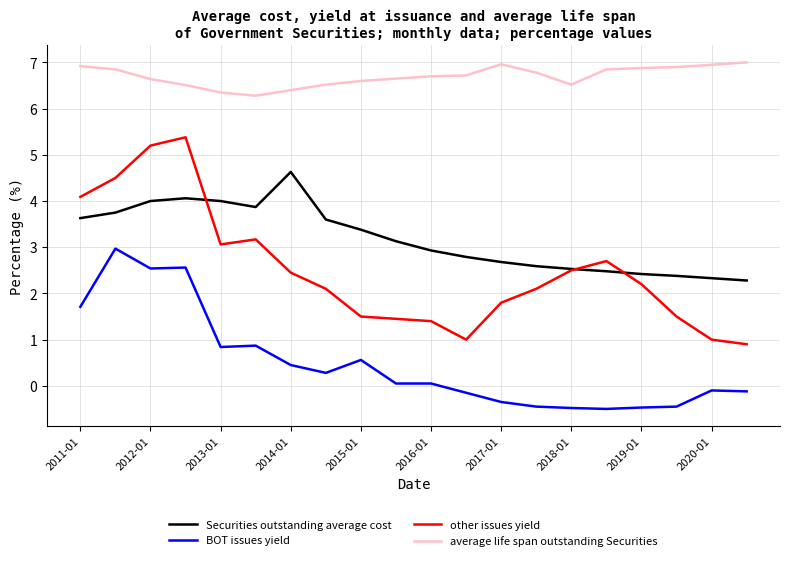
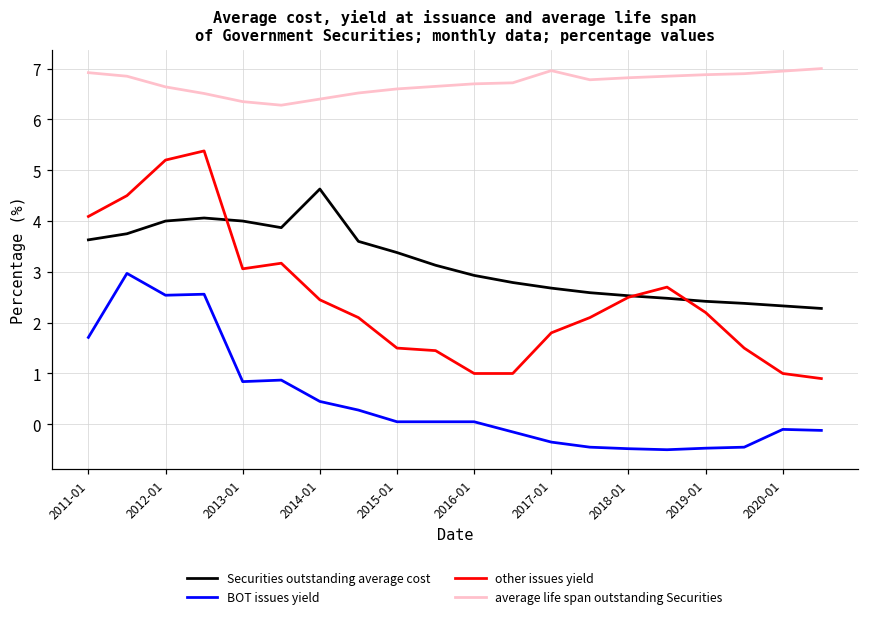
BOT issues yield, 2015-01: 0.6 -> 0.1
other issues yield, 2016-01: 1.4 -> 1.0
average life span outstanding Securities, 2018-01: 6.5 -> 6.8
